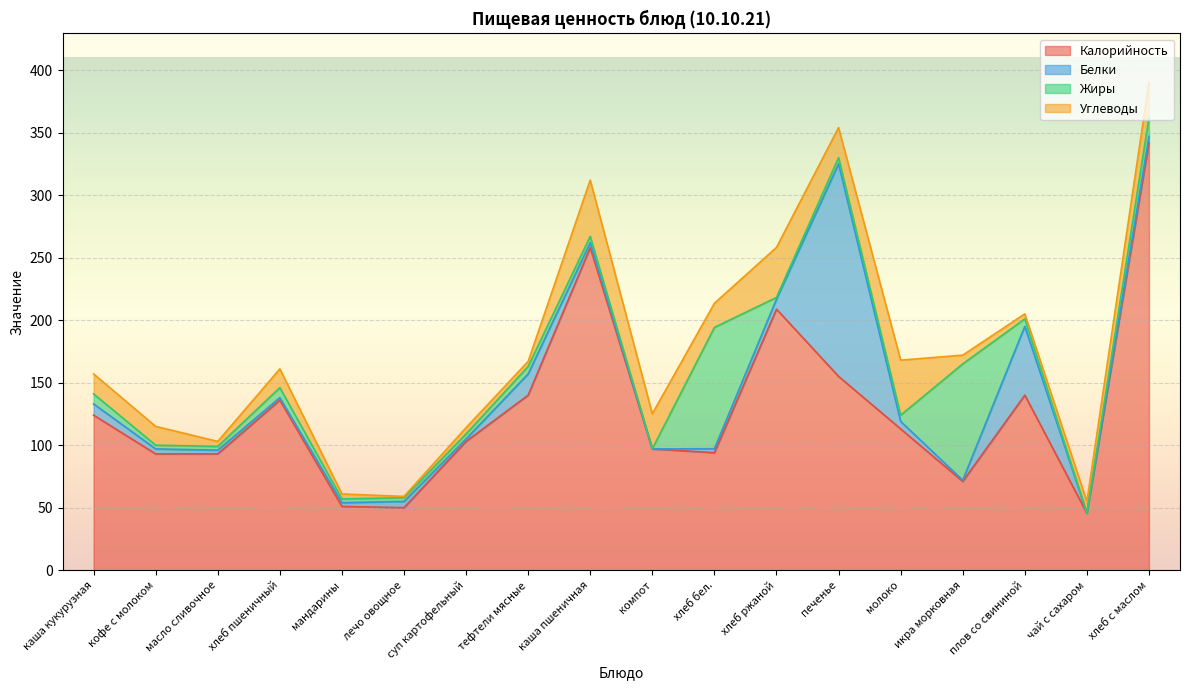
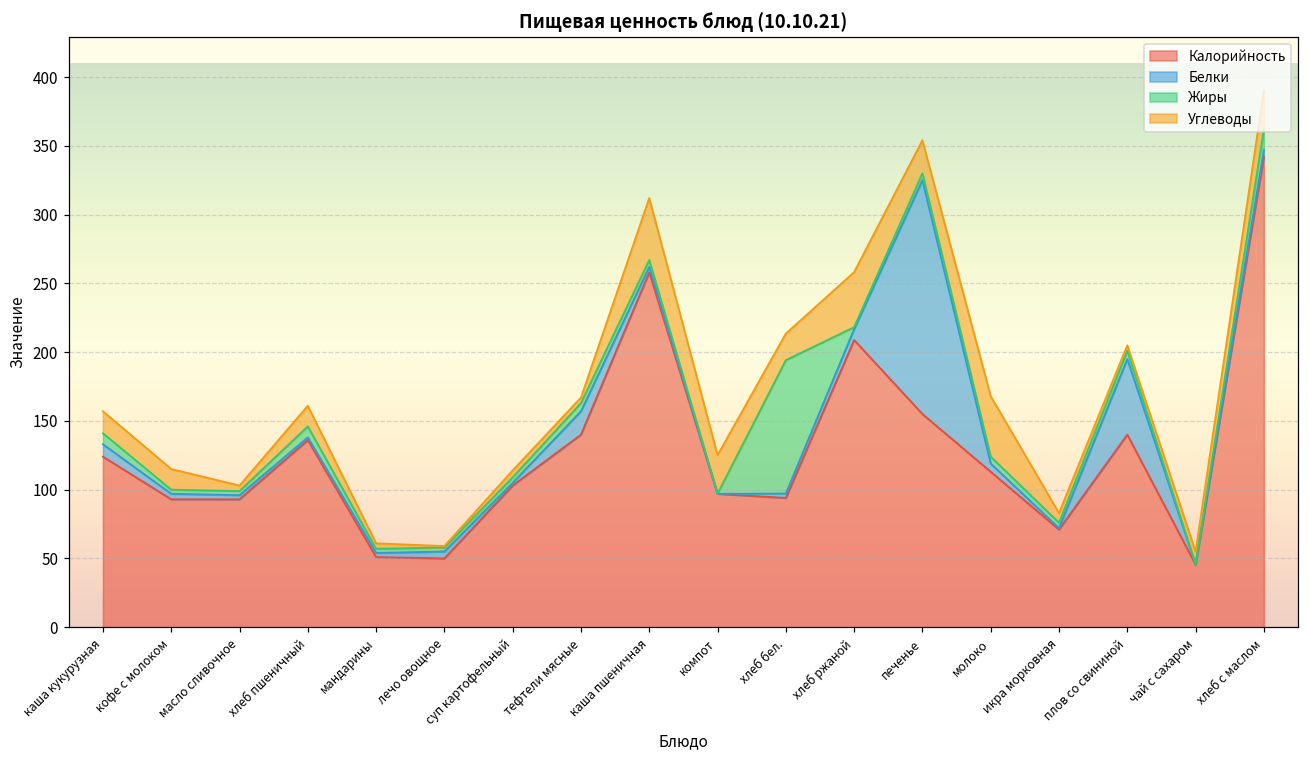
Жиры, икра морковная: 93 -> 4
